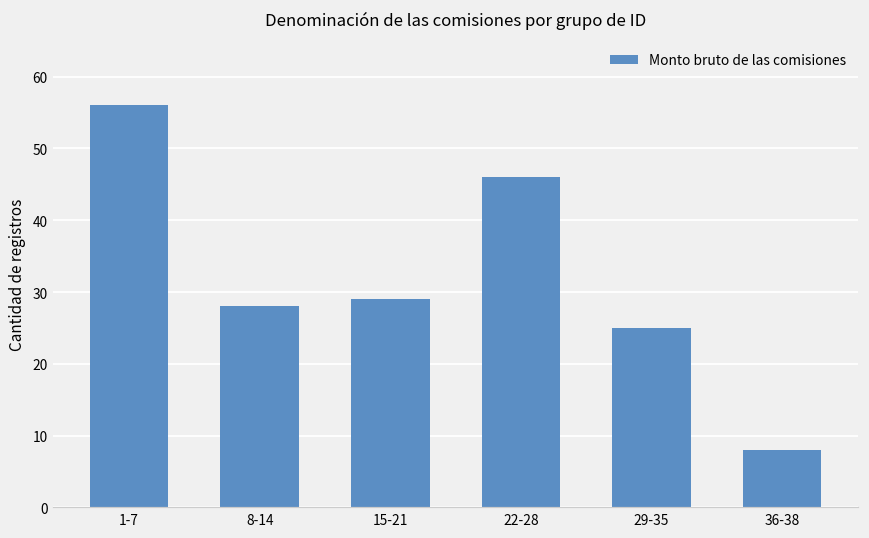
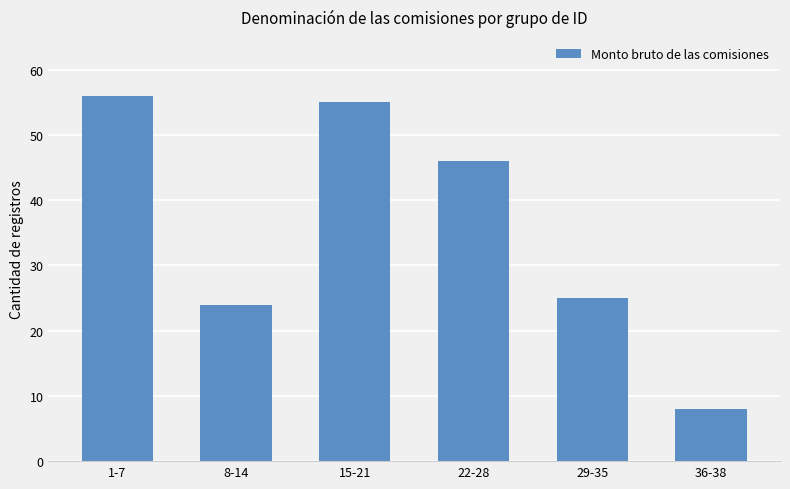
8-14: 28 -> 24
15-21: 29 -> 55
